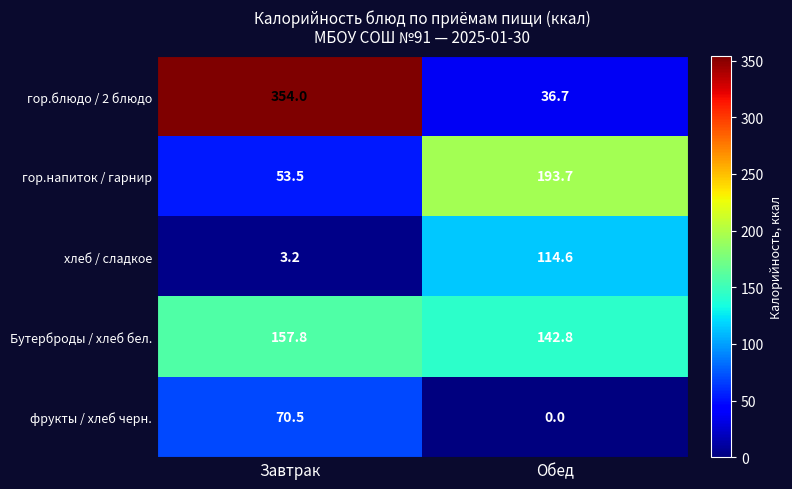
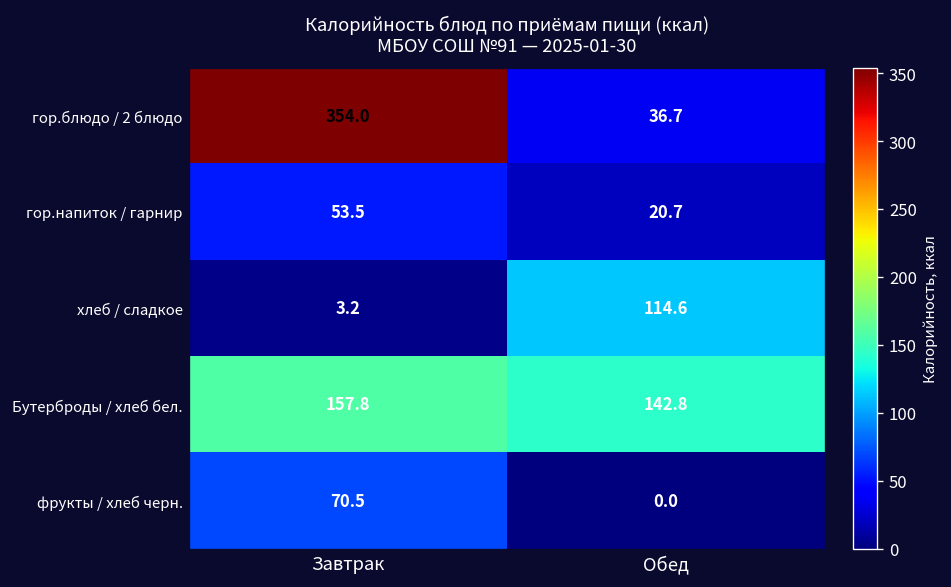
гор.напиток / гарнир, Обед: 193.7 -> 20.7
